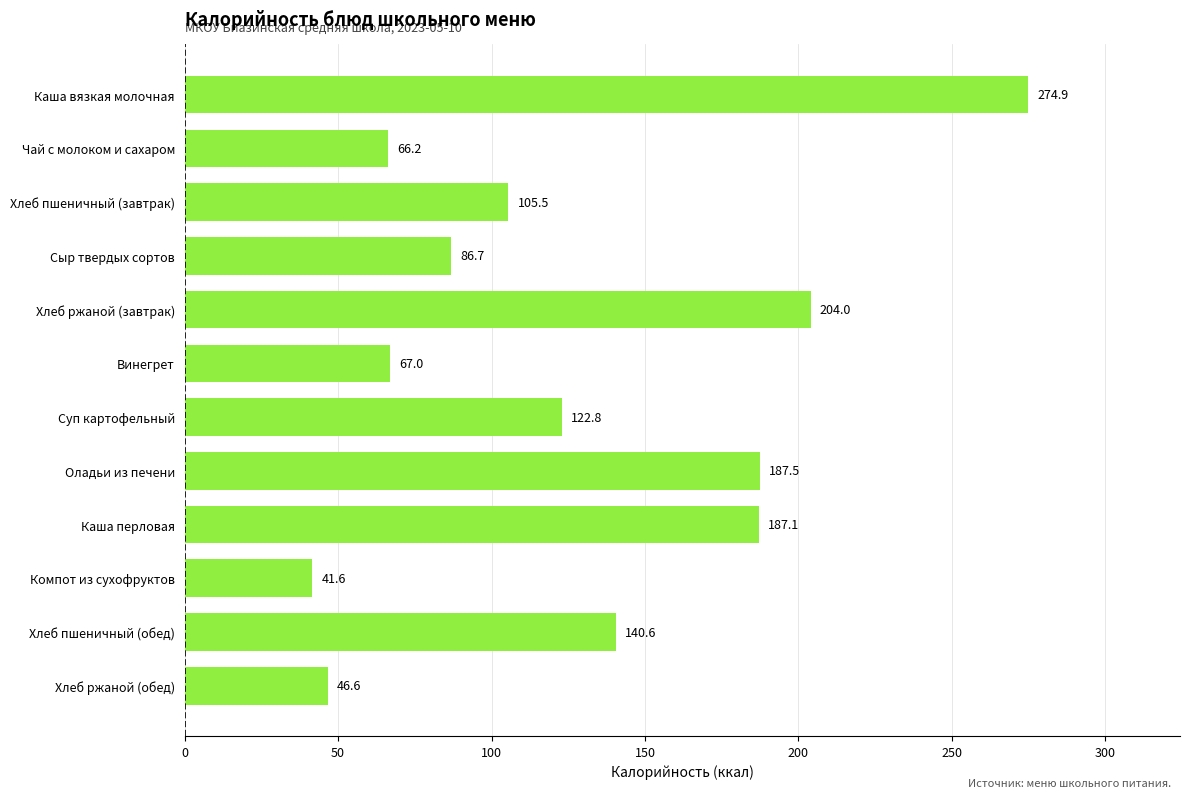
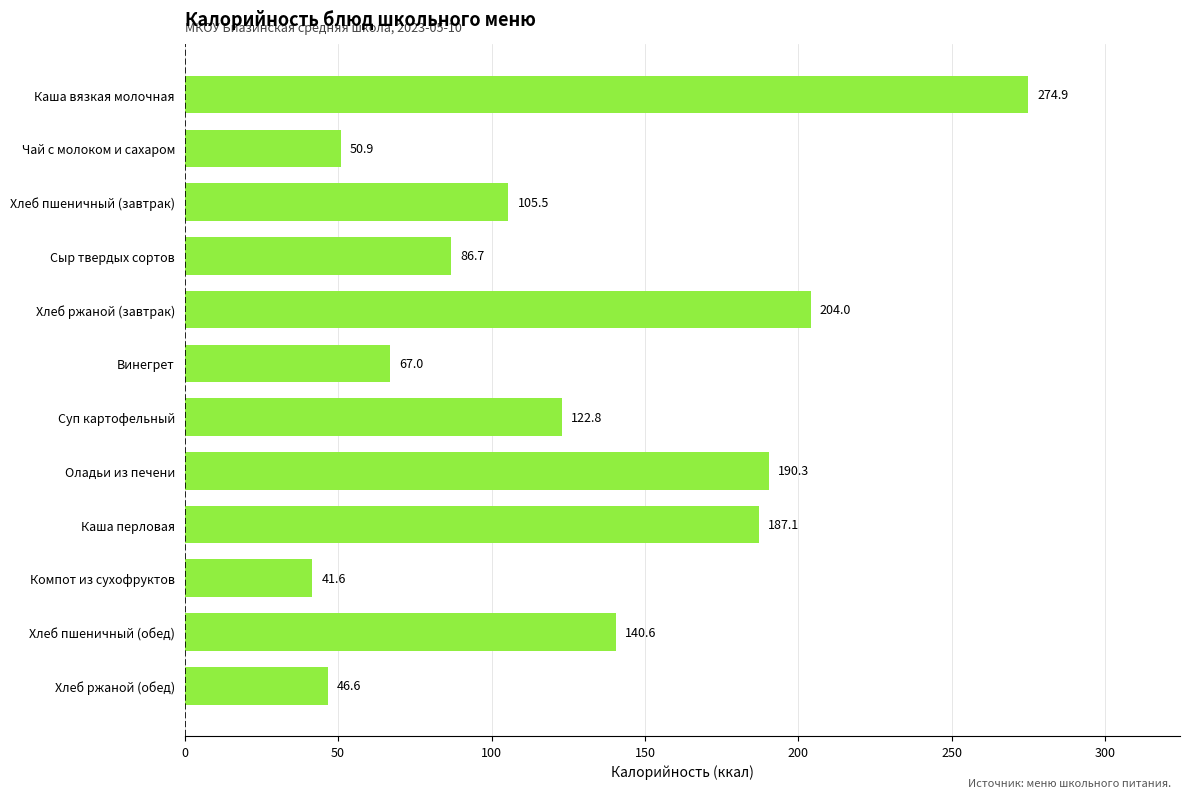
Чай с молоком и сахаром: 66.2 -> 50.9
Оладьи из печени: 187.5 -> 190.3
